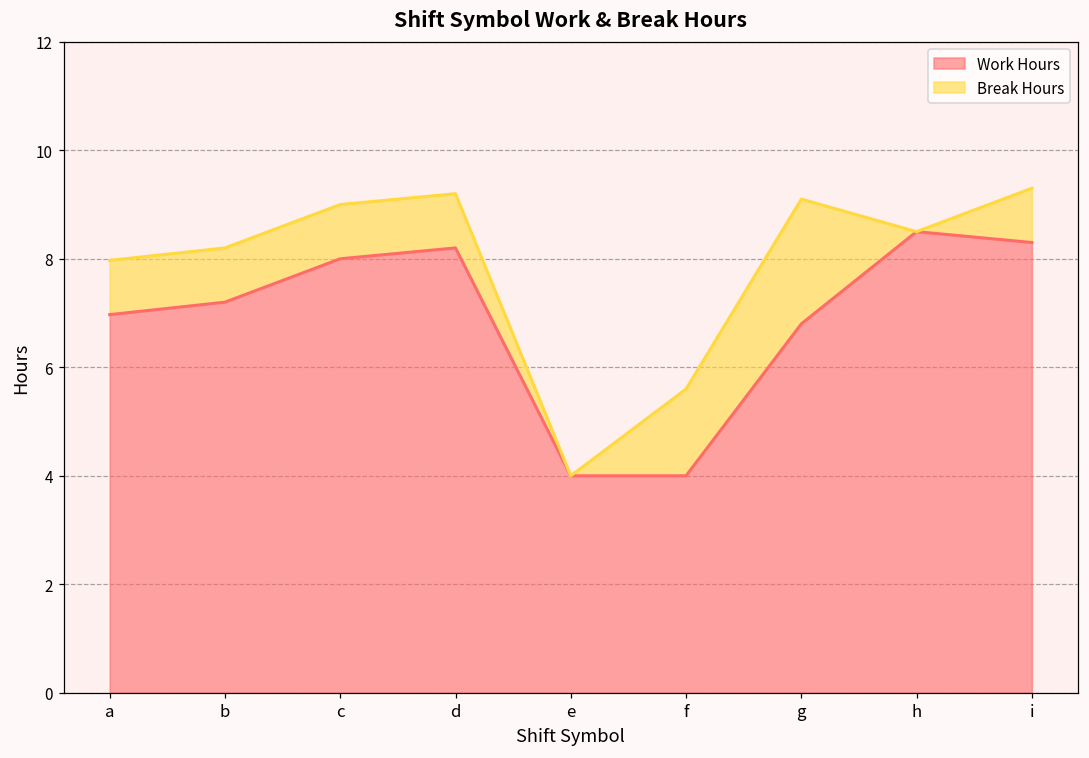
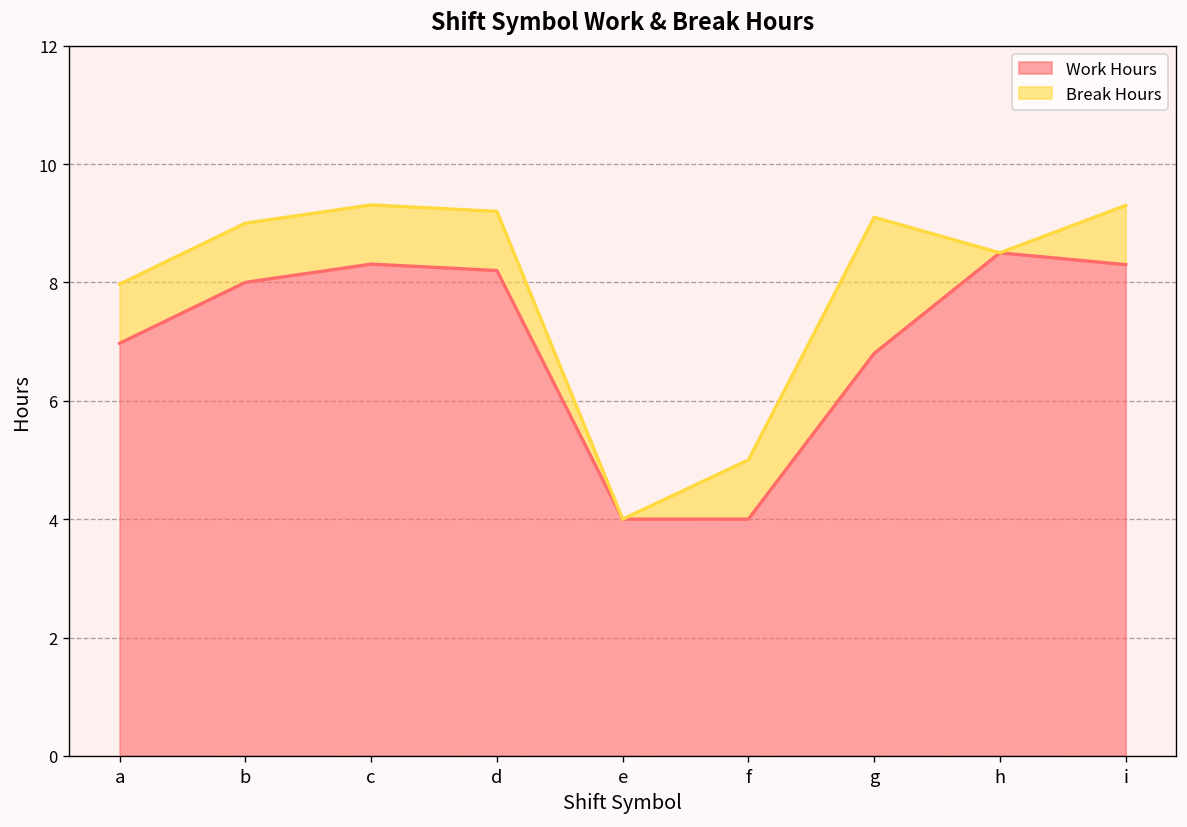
Work Hours, b: 7.2 -> 8.0
Work Hours, c: 8.0 -> 8.3
Break Hours, f: 1.6 -> 1.0
